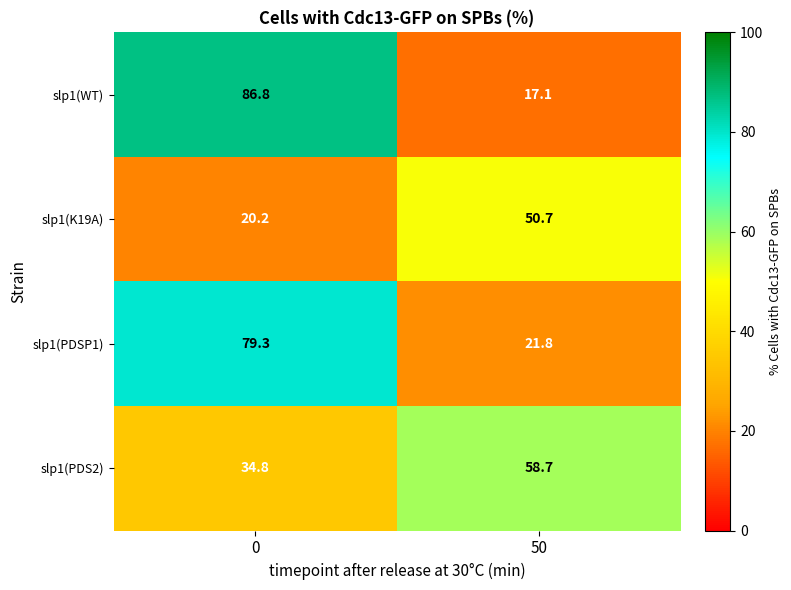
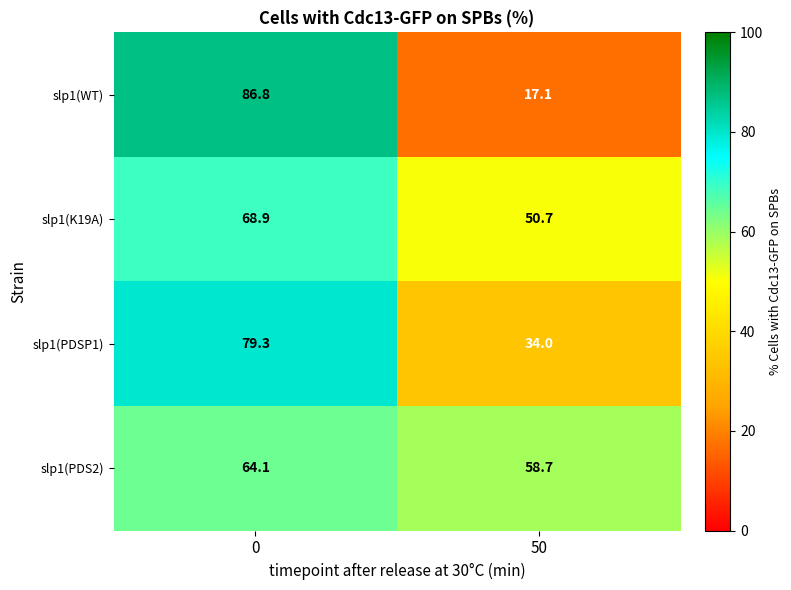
slp1(K19A), 0: 20.2 -> 68.9
slp1(PDSP1), 50: 21.8 -> 34.0
slp1(PDS2), 0: 34.8 -> 64.1
